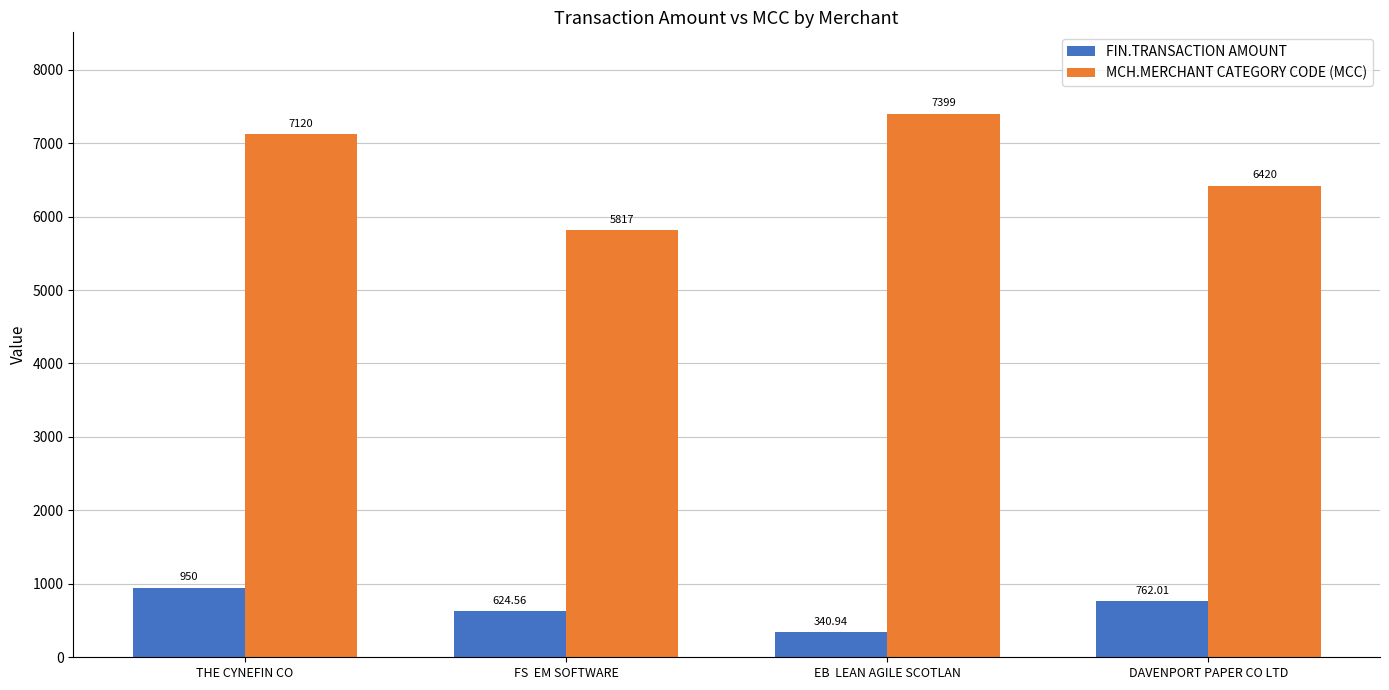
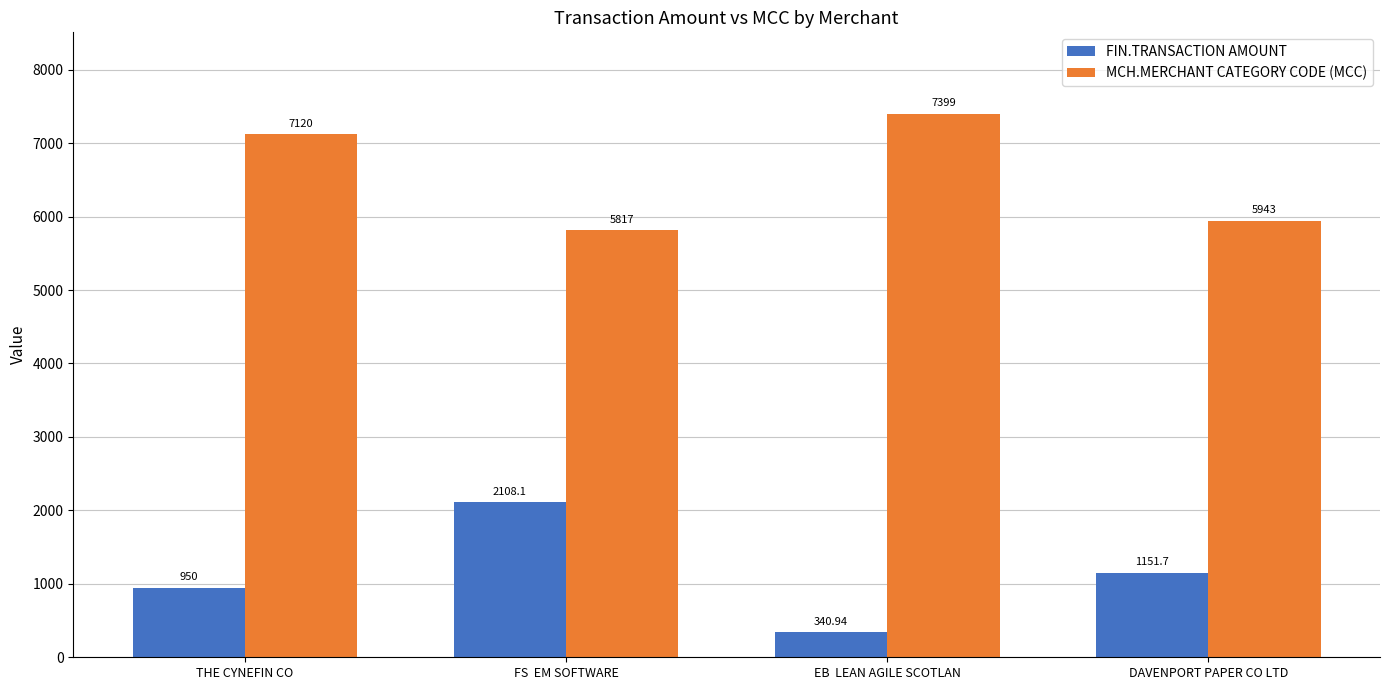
FIN.TRANSACTION AMOUNT, FS EM SOFTWARE: 624.56 -> 2108.1
FIN.TRANSACTION AMOUNT, DAVENPORT PAPER CO LTD: 762.01 -> 1151.7
MCH.MERCHANT CATEGORY CODE (MCC), DAVENPORT PAPER CO LTD: 6420 -> 5943
